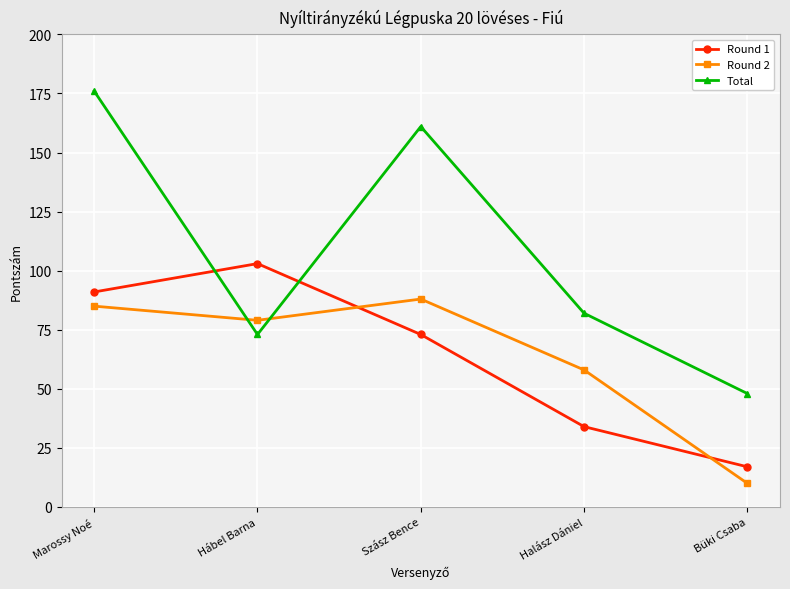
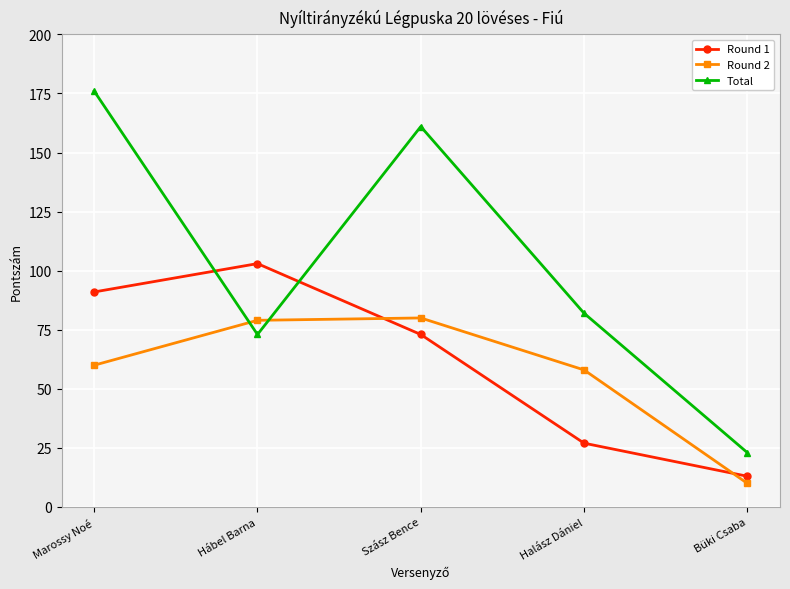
Round 2, Marossy Noé: 85 -> 60
Round 2, Szász Bence: 88 -> 80
Round 1, Halász Dániel: 34 -> 27
Round 1, Büki Csaba: 17 -> 13
Total, Büki Csaba: 48 -> 23
